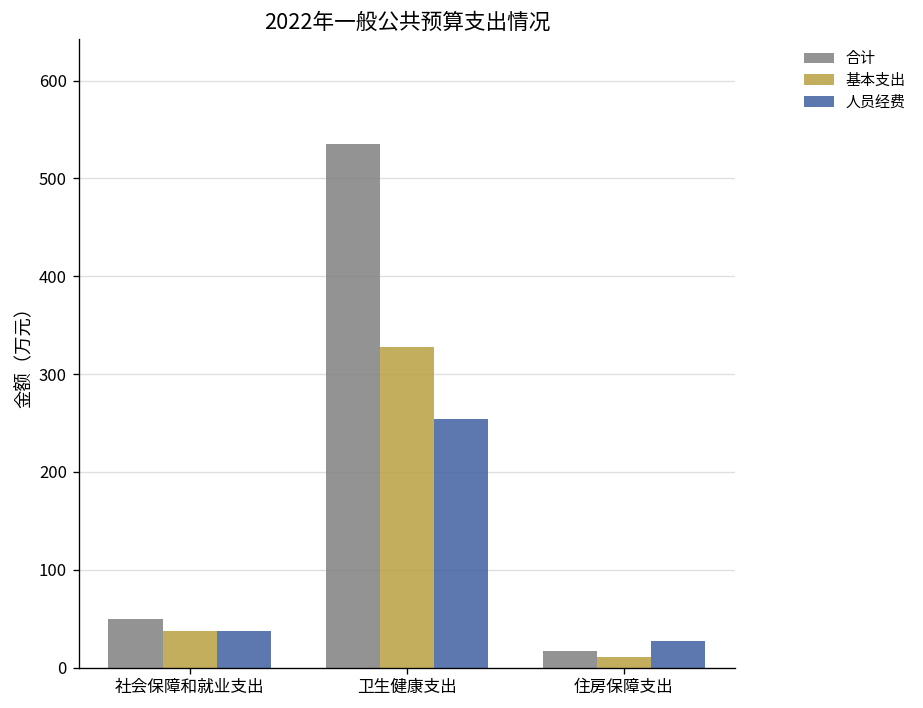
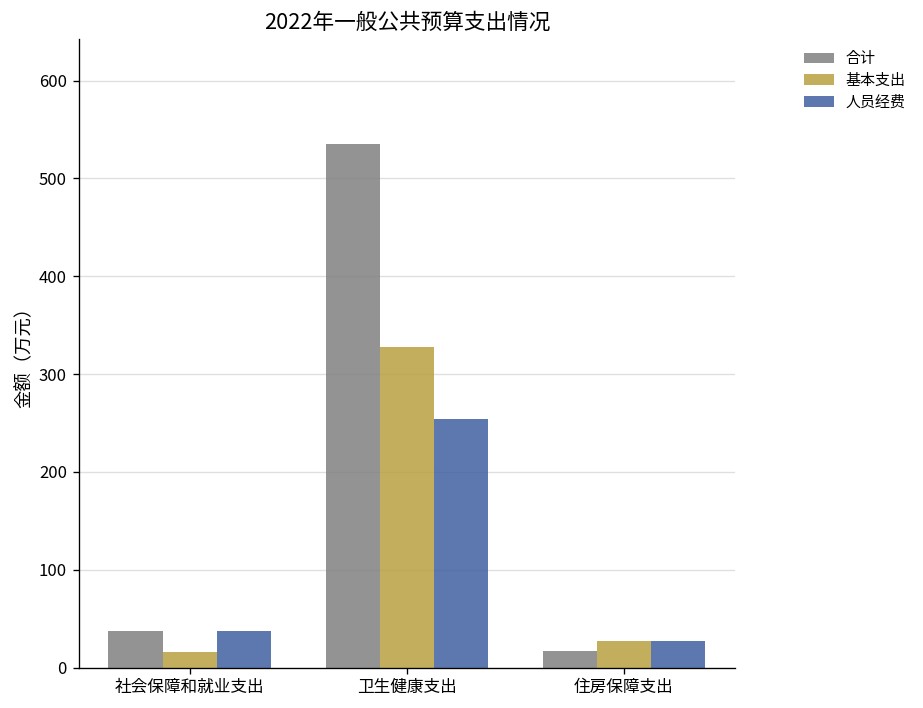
合计, 社会保障和就业支出: 50 -> 40
基本支出, 社会保障和就业支出: 40 -> 20
基本支出, 住房保障支出: 10 -> 30
